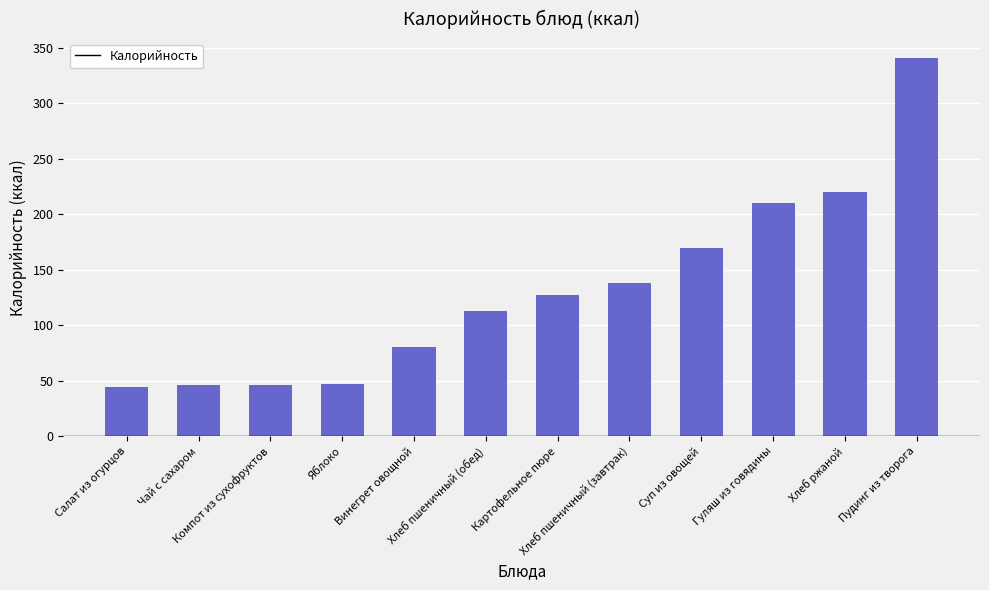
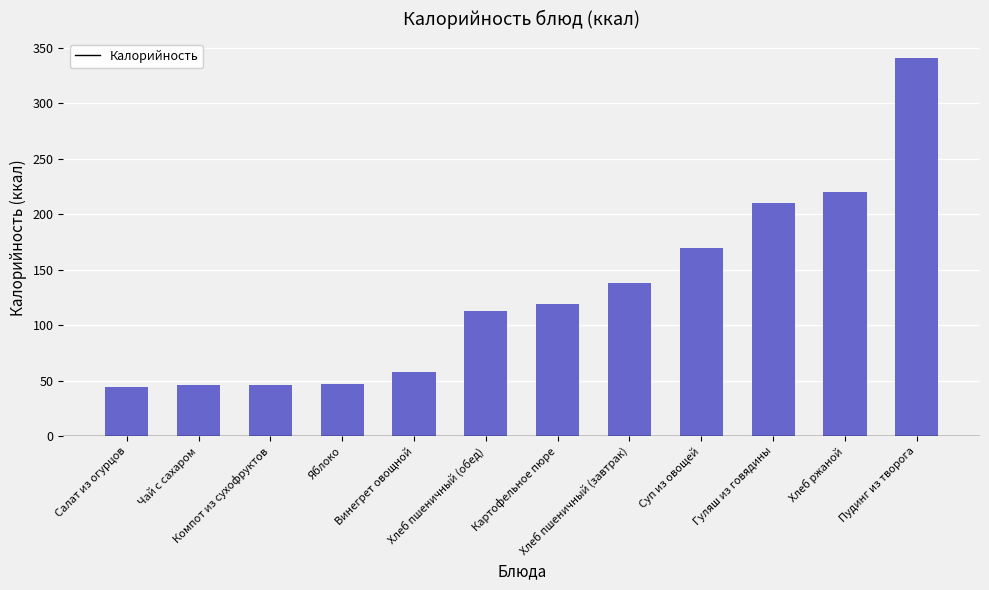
Винегрет овощной: 80 -> 58
Картофельное пюре: 127 -> 119
